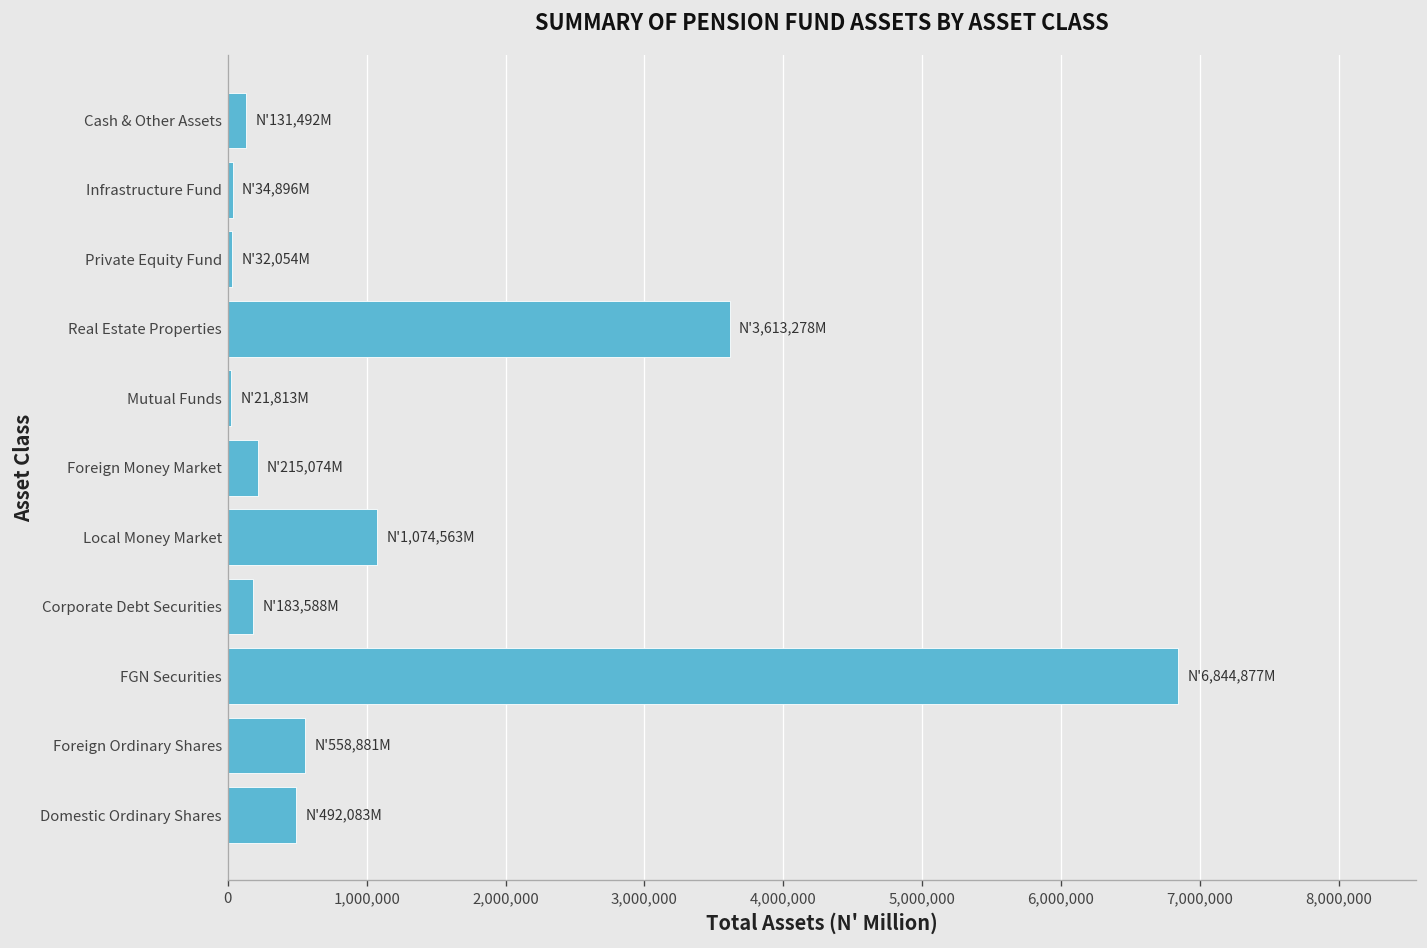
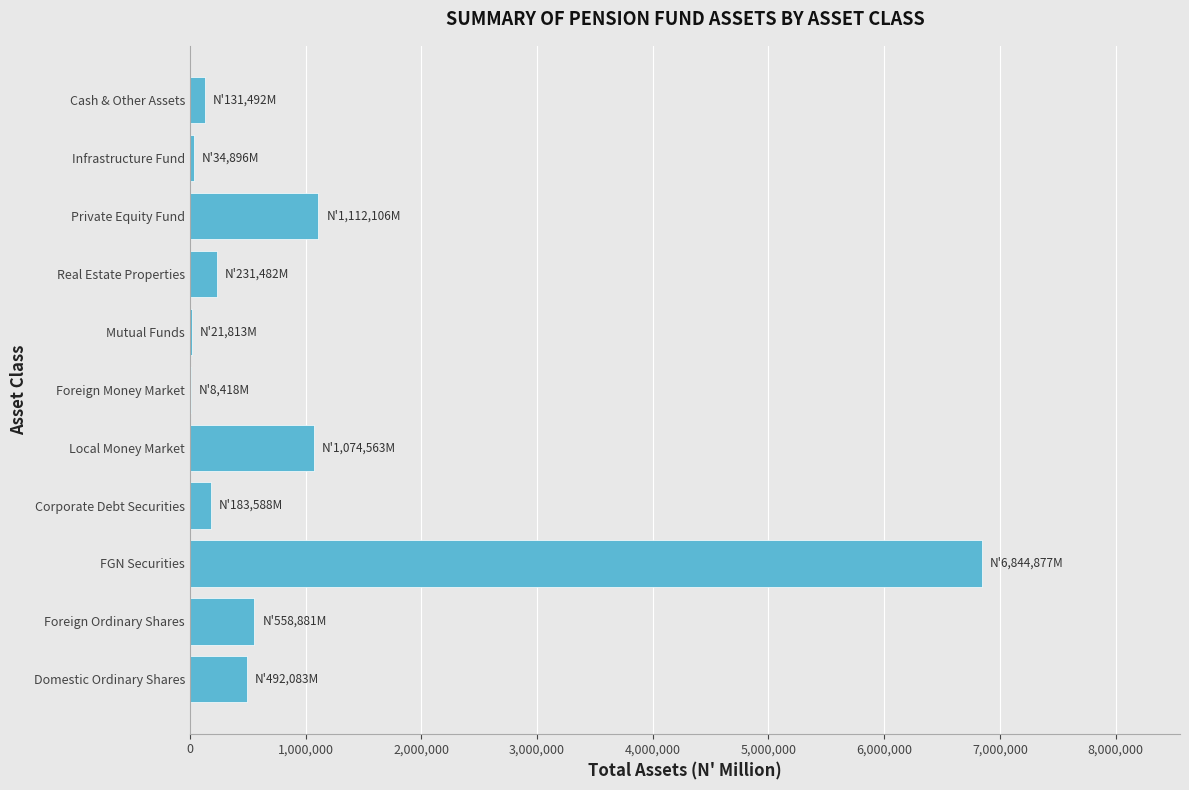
Private Equity Fund: 32,054M -> 1,112,106M
Real Estate Properties: 3,613,278M -> 231,482M
Foreign Money Market: 215,074M -> 8,418M
